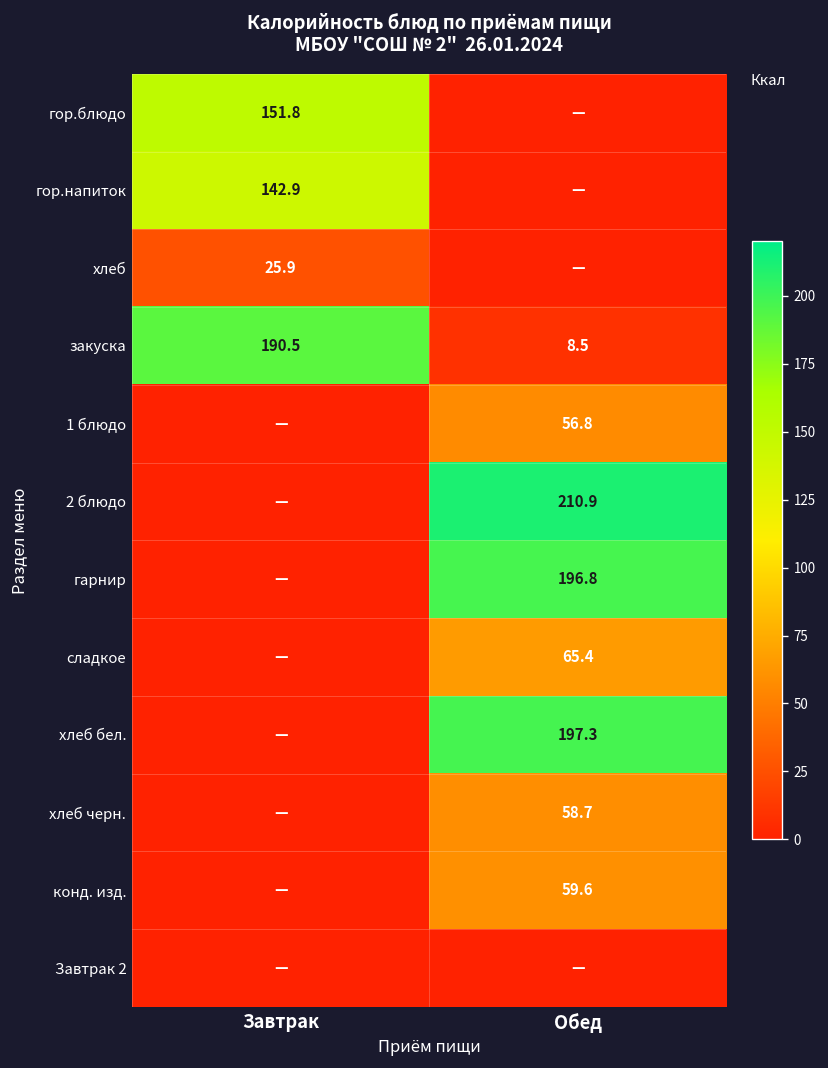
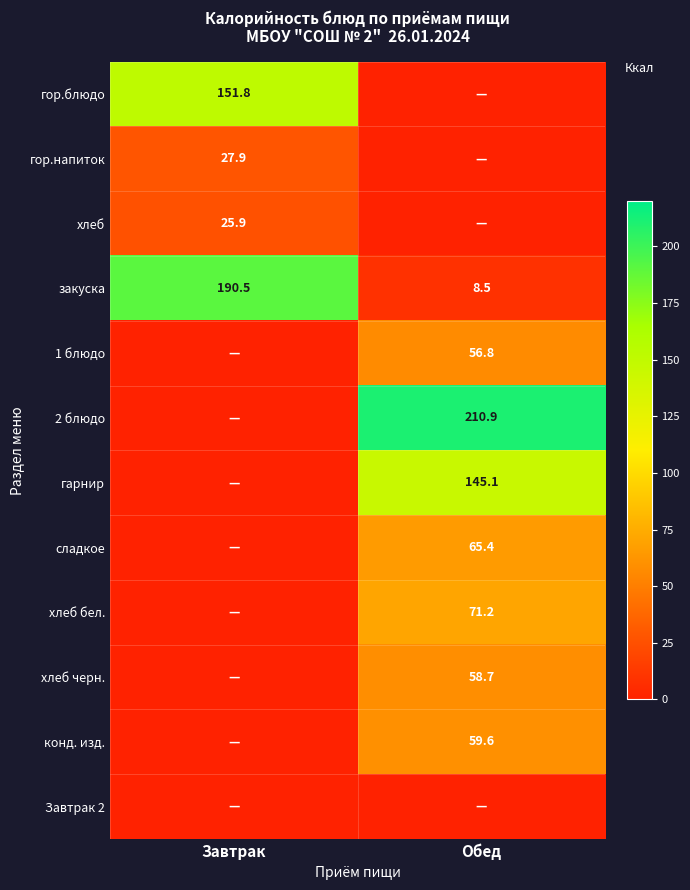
гор.напиток, Завтрак: 142.9 -> 27.9
гарнир, Обед: 196.8 -> 145.1
хлеб бел., Обед: 197.3 -> 71.2
